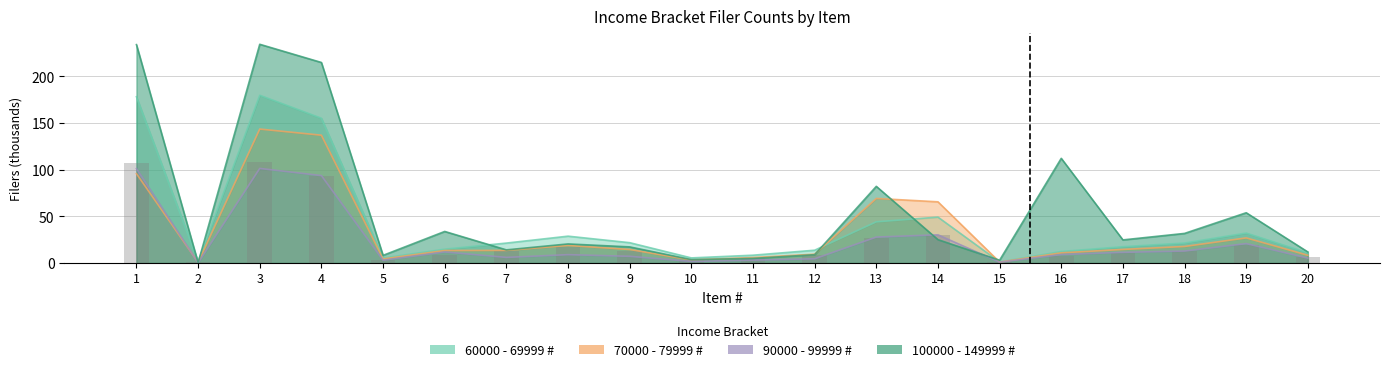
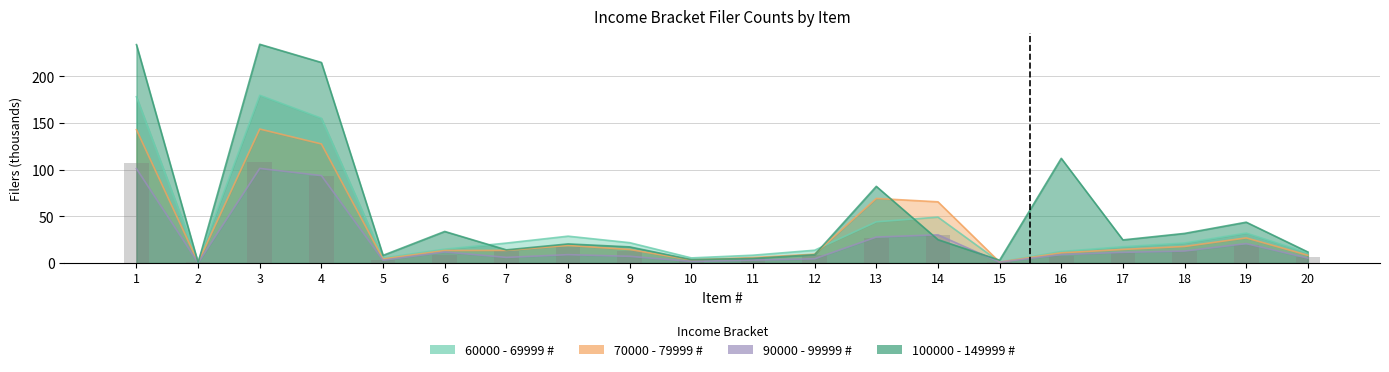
70000 - 79999 #, 1: 100 -> 140
70000 - 79999 #, 4: 140 -> 130
100000 - 149999 #, 19: 50 -> 40
